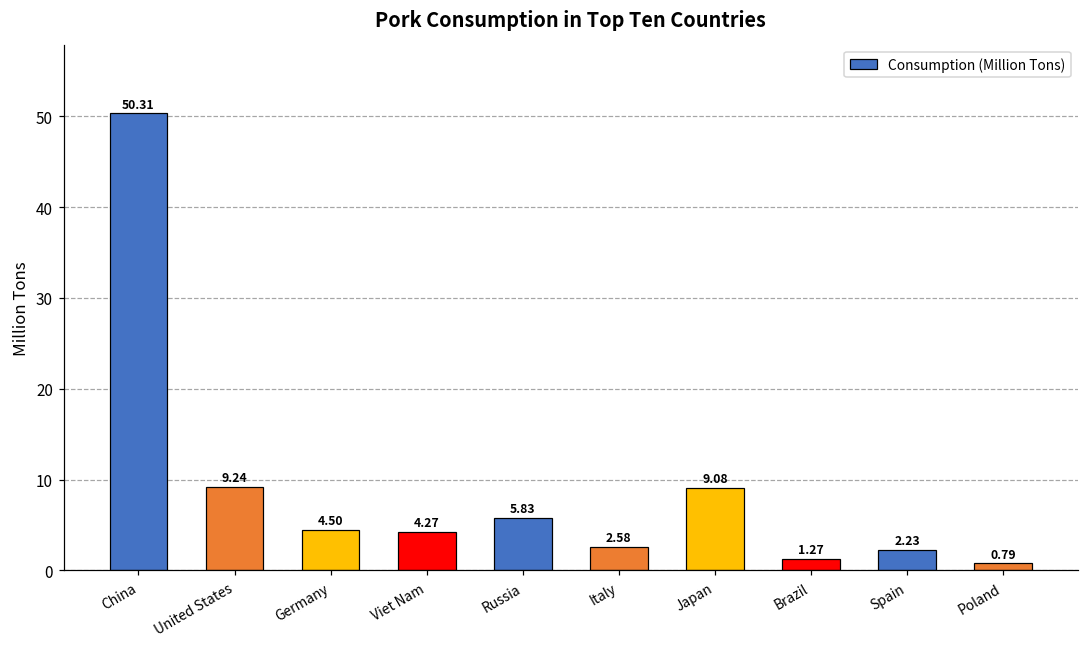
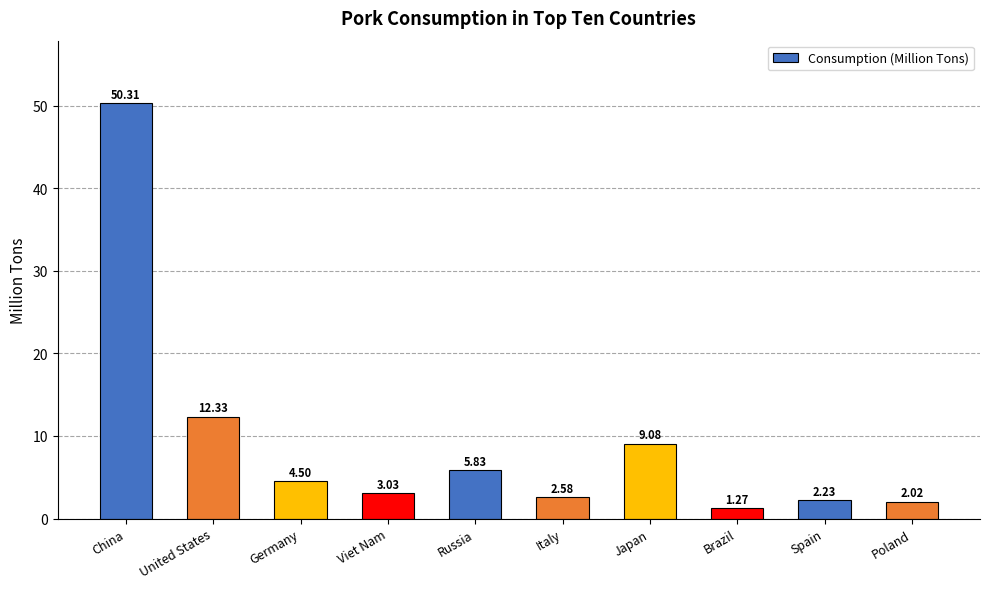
United States: 9.24 -> 12.33
Viet Nam: 4.27 -> 3.03
Poland: 0.79 -> 2.02
